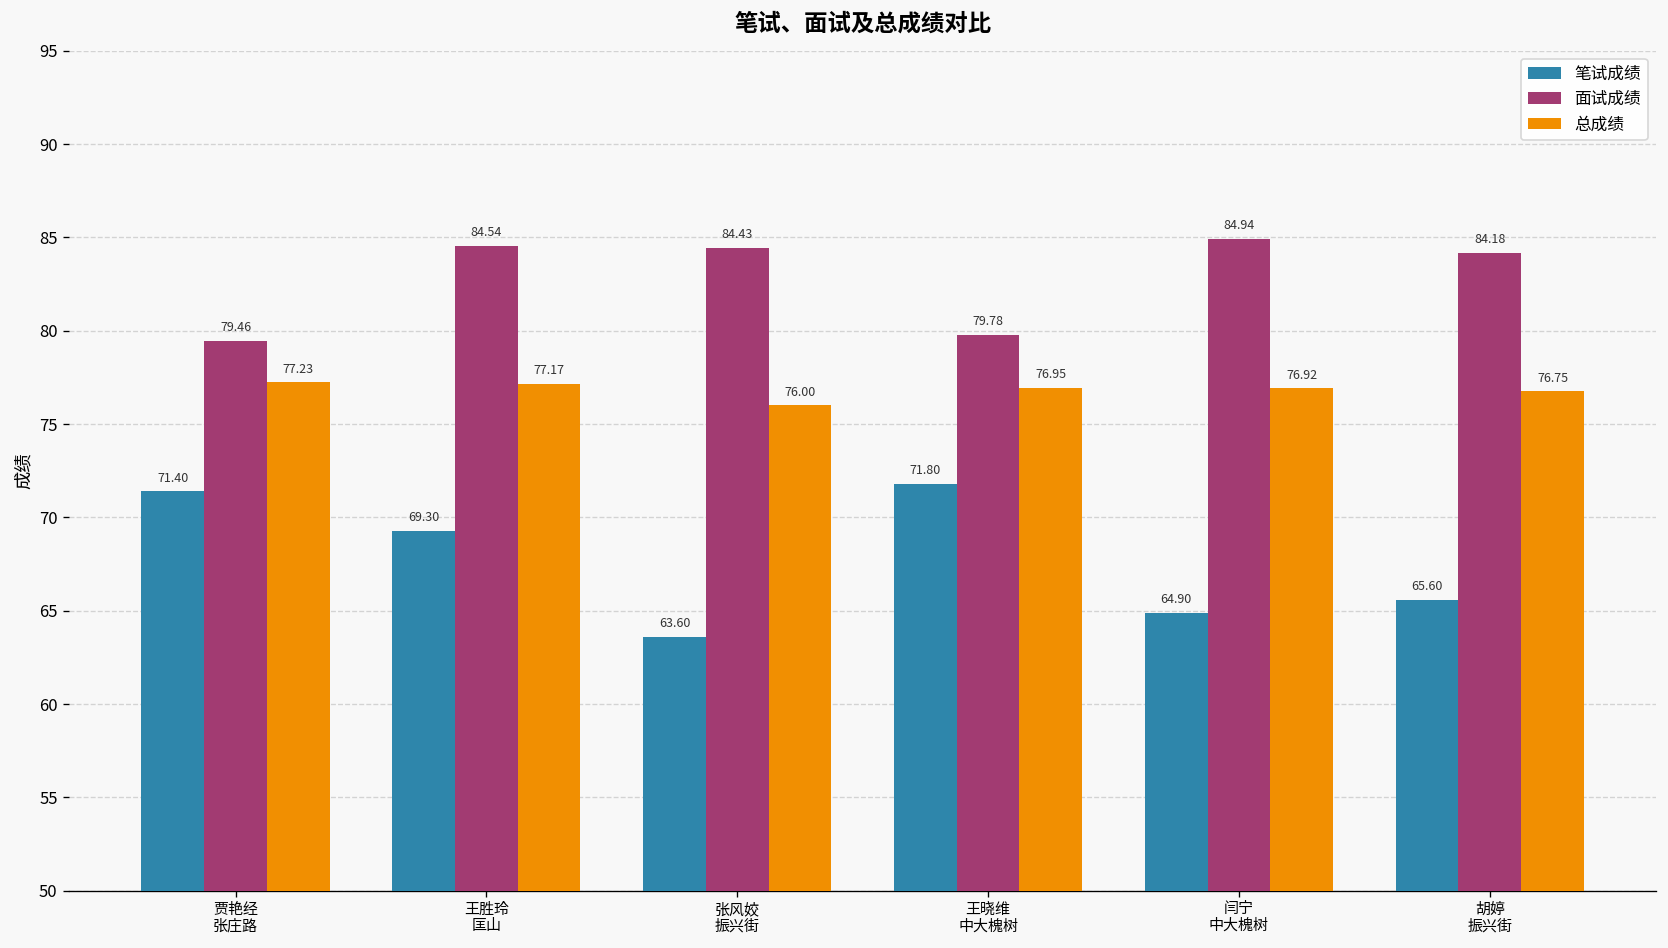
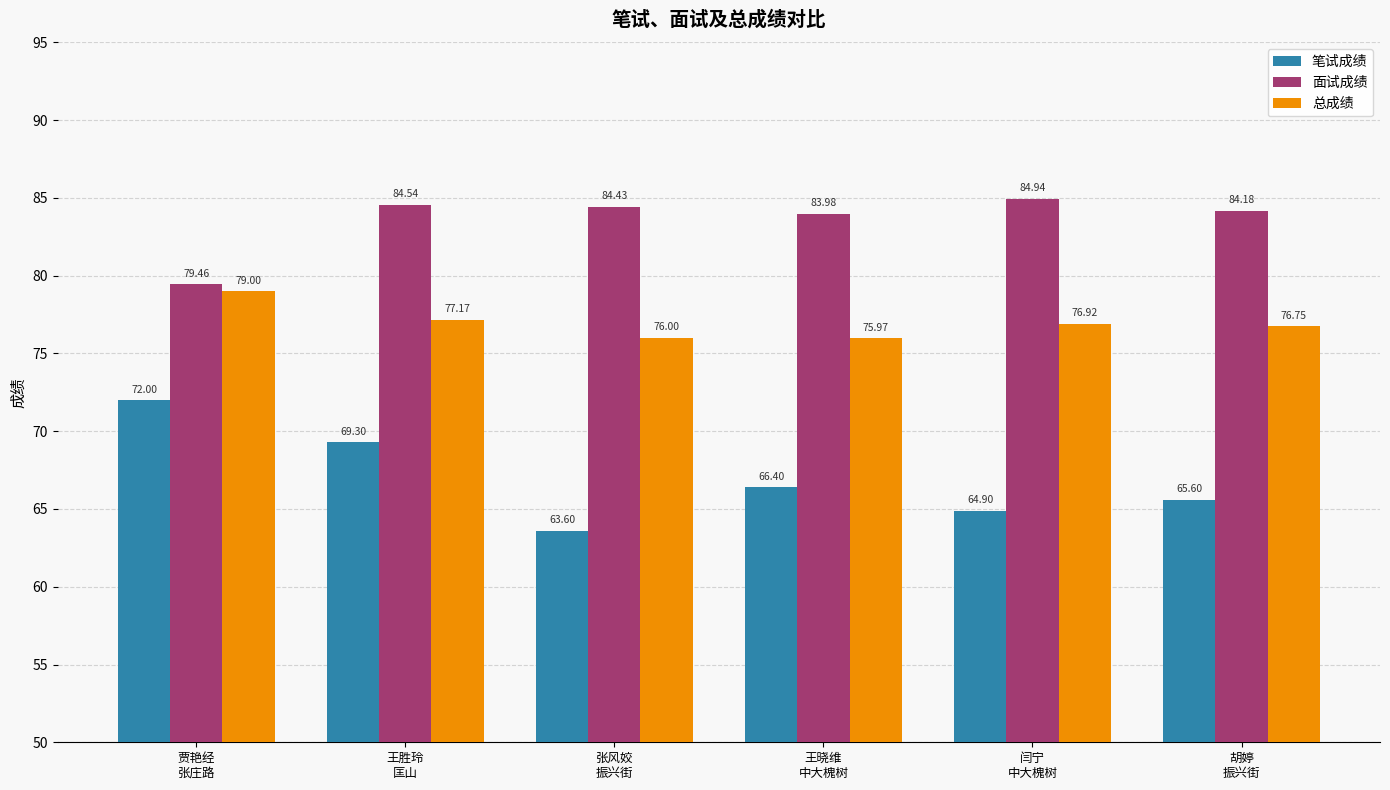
笔试成绩, 贾艳经 张庄路: 71.40 -> 72.00
总成绩, 贾艳经 张庄路: 77.23 -> 79.00
笔试成绩, 王晓维 中大槐树: 71.80 -> 66.40
面试成绩, 王晓维 中大槐树: 79.78 -> 83.98
总成绩, 王晓维 中大槐树: 76.95 -> 75.97
